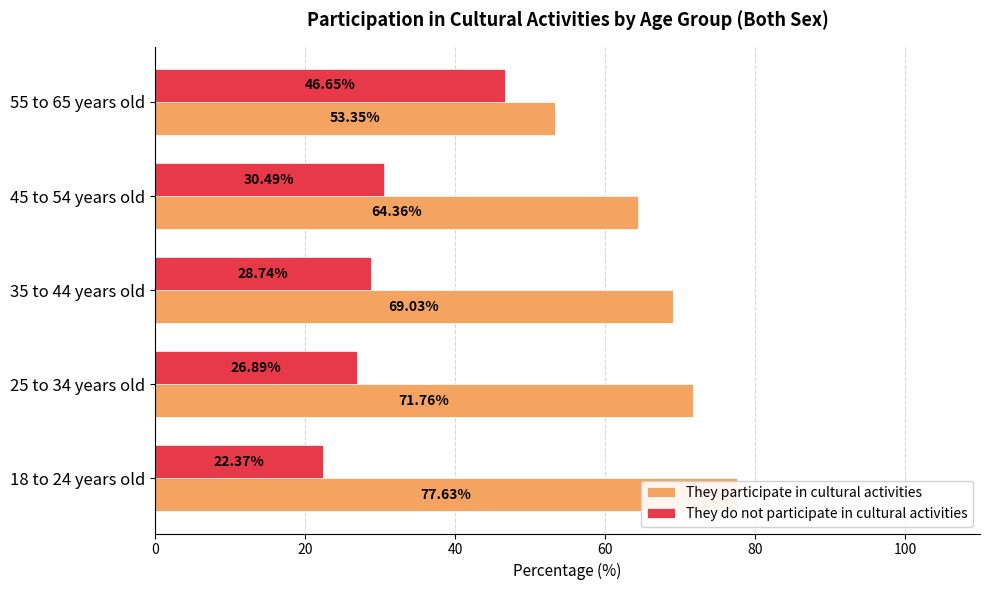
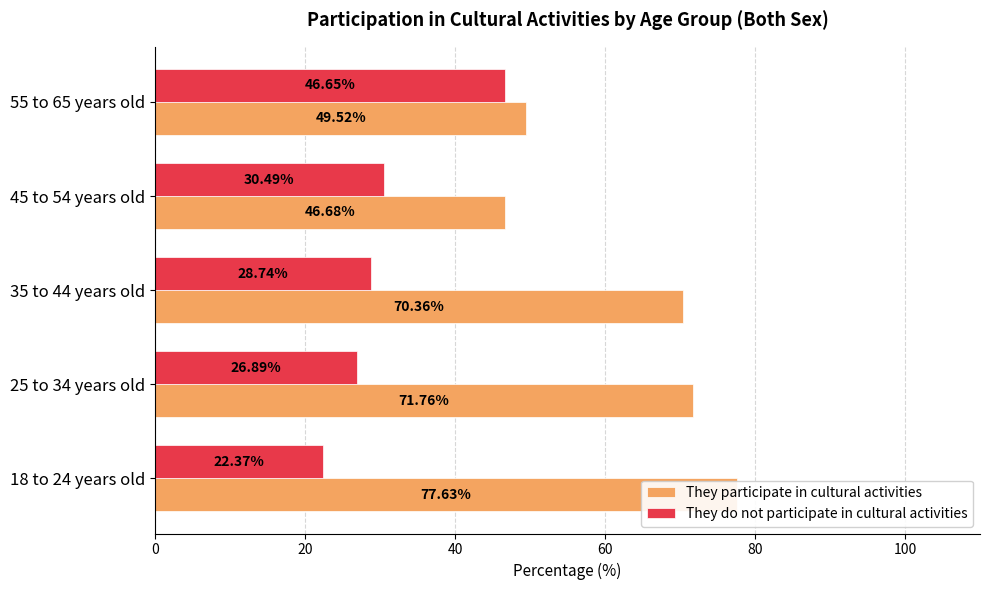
They participate in cultural activities, 55 to 65 years old: 53.35% -> 49.52%
They participate in cultural activities, 45 to 54 years old: 64.36% -> 46.68%
They participate in cultural activities, 35 to 44 years old: 69.03% -> 70.36%
